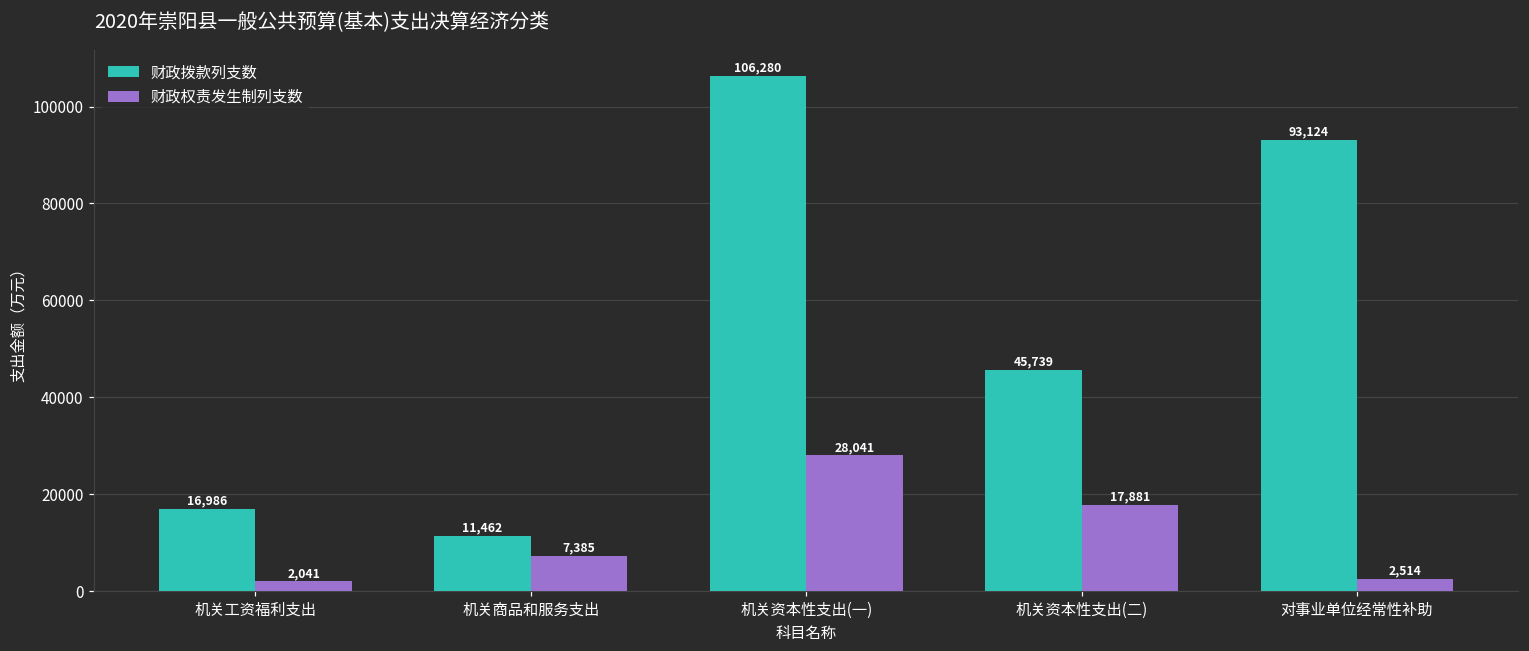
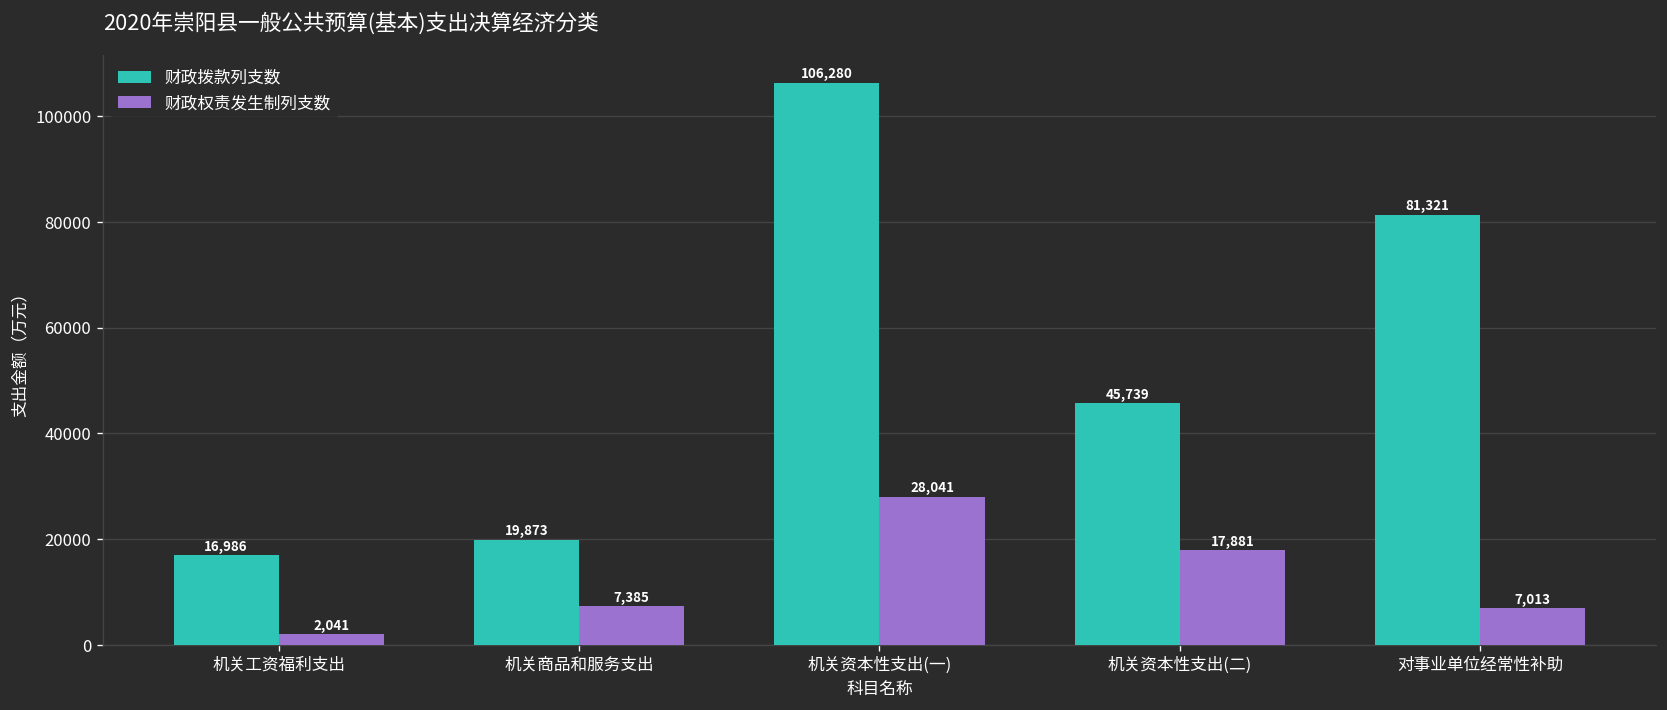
财政拨款列支数, 机关商品和服务支出: 11,462 -> 19,873
财政拨款列支数, 对事业单位经常性补助: 93,124 -> 81,321
财政权责发生制列支数, 对事业单位经常性补助: 2,514 -> 7,013
